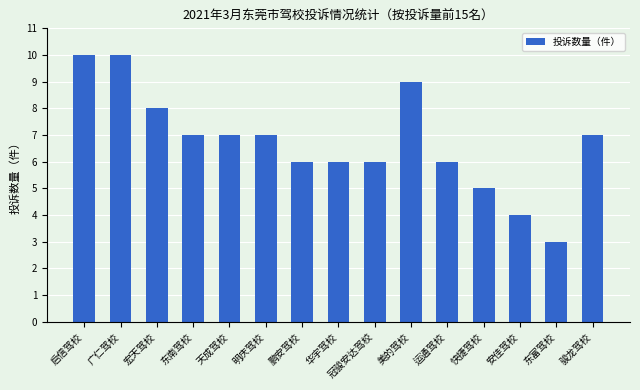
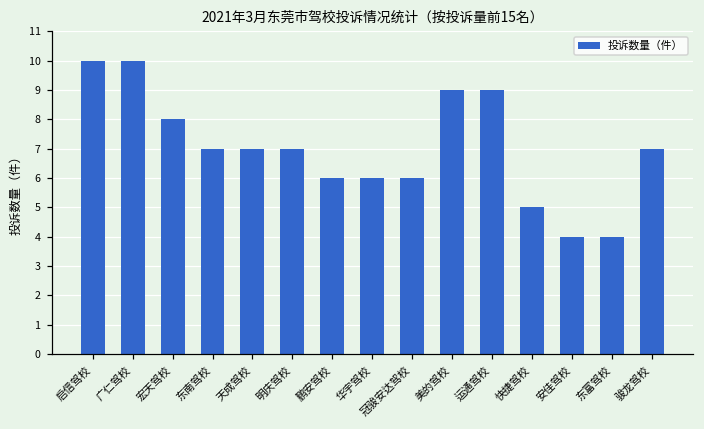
运通驾校: 6 -> 9
东富驾校: 3 -> 4
